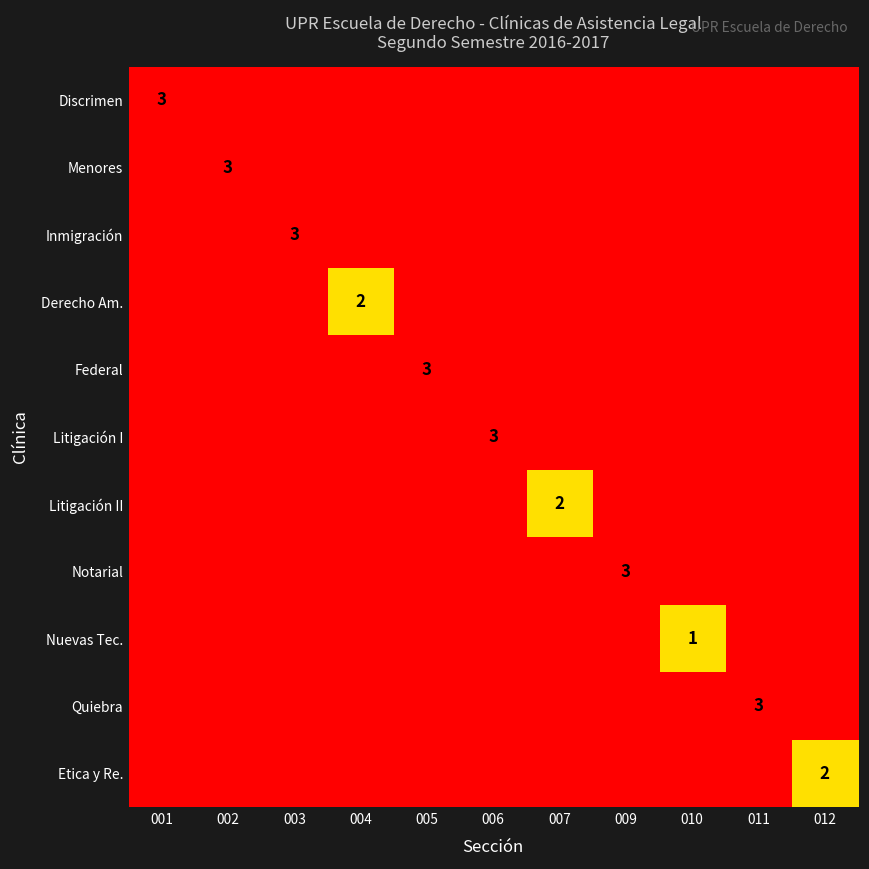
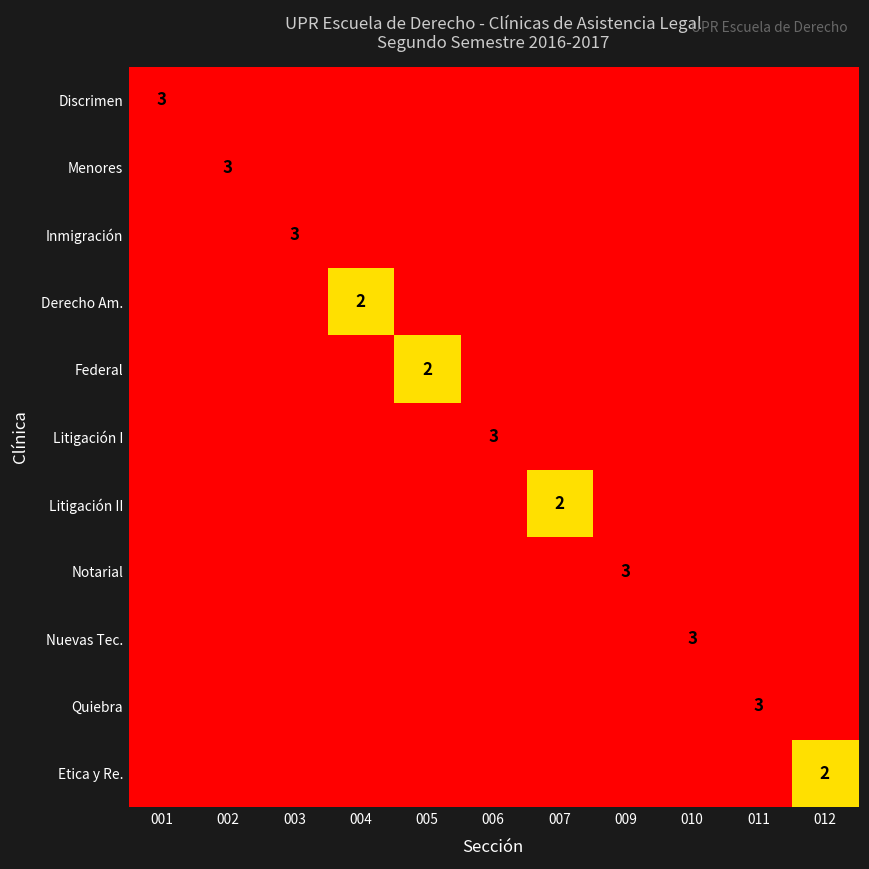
Federal, 005: 3 -> 2
Nuevas Tec., 010: 1 -> 3
